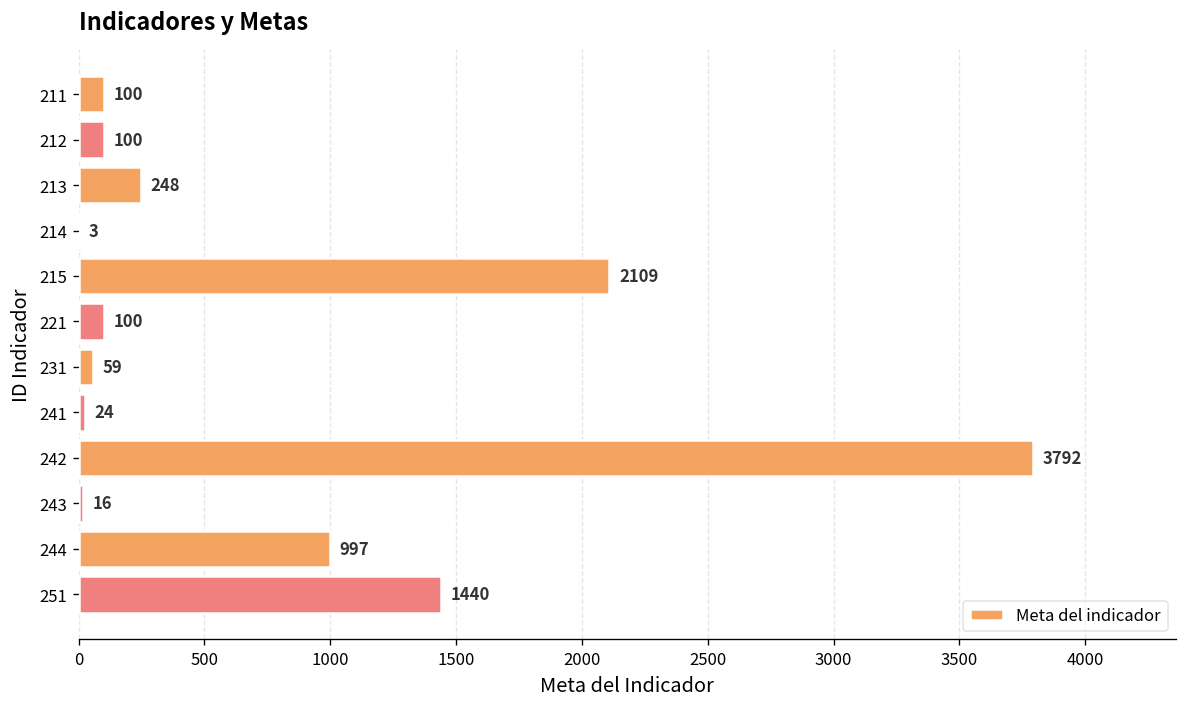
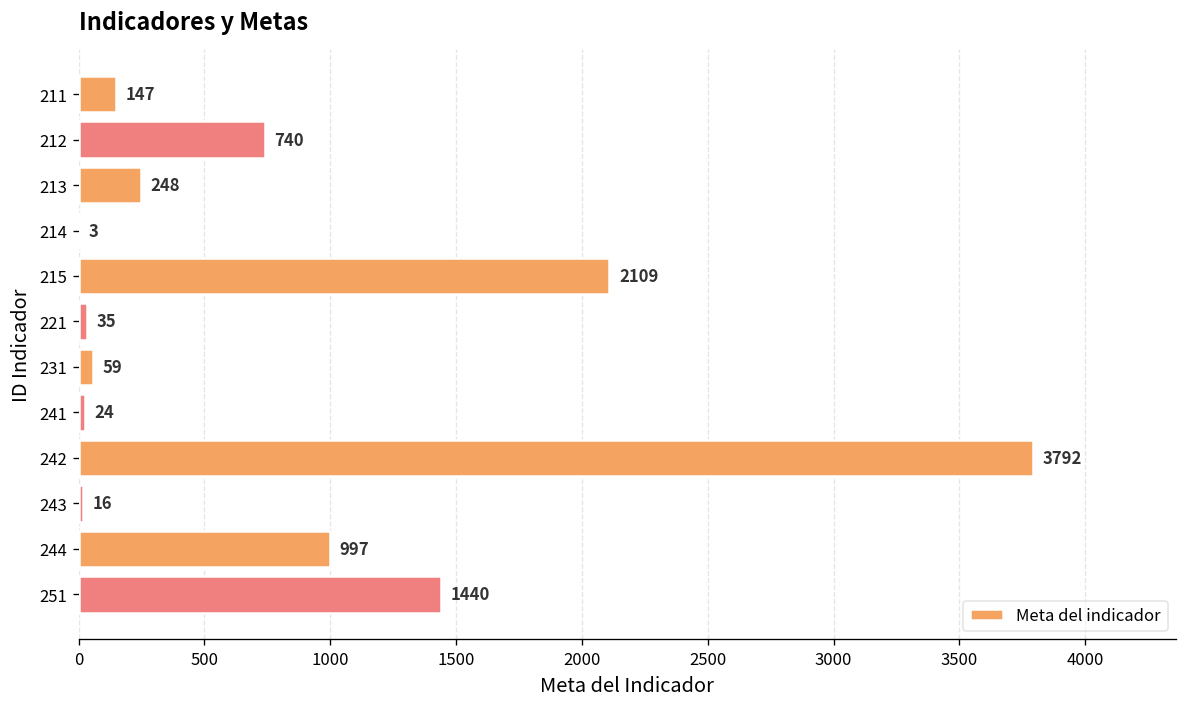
211: 100 -> 147
212: 100 -> 740
221: 100 -> 35
